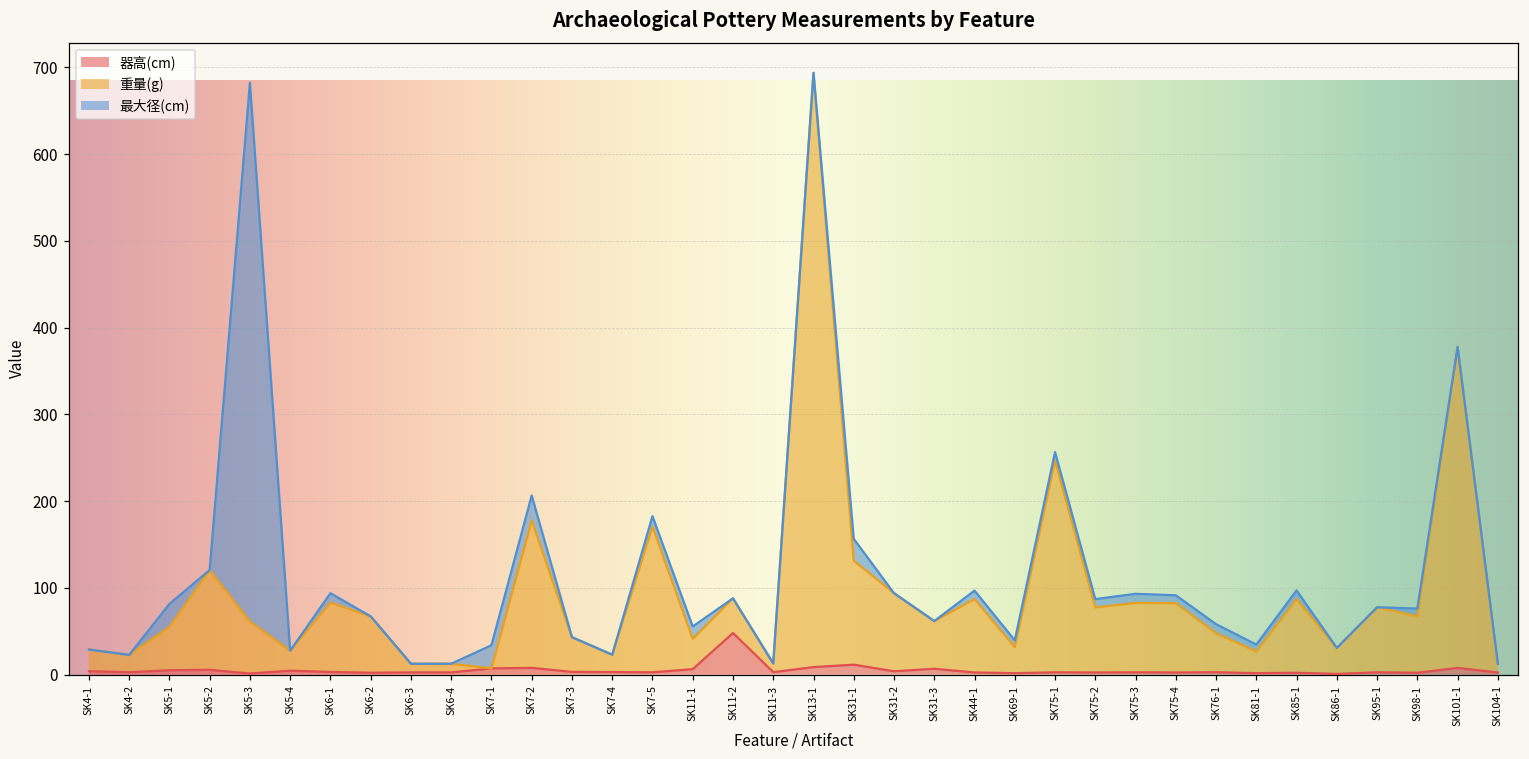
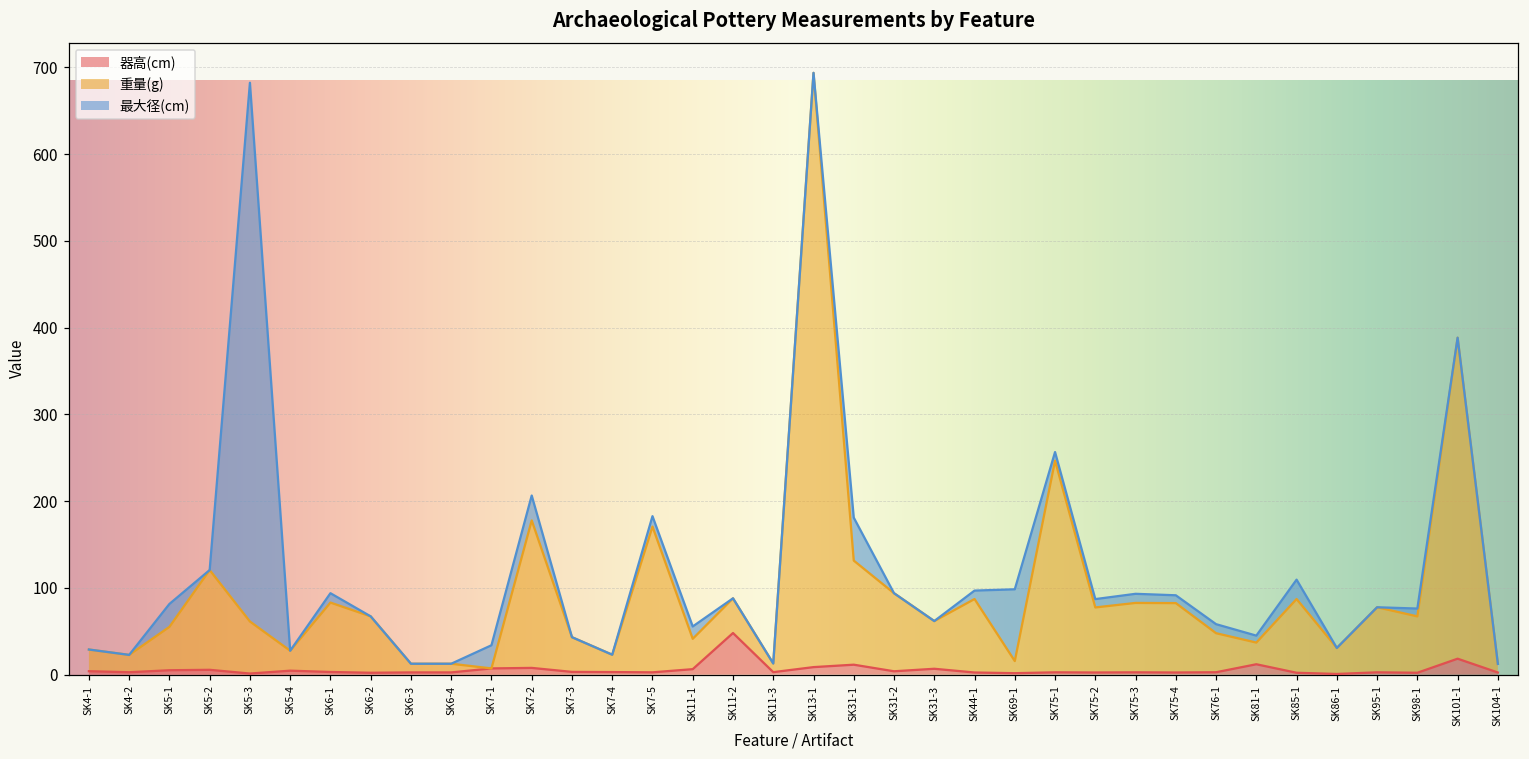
最大径(cm), SK31-1: 30 -> 50
重量(g), SK69-1: 30 -> 10
最大径(cm), SK69-1: 10 -> 80
器高(cm), SK81-1: 0 -> 10
最大径(cm), SK85-1: 10 -> 20
器高(cm), SK101-1: 10 -> 20
